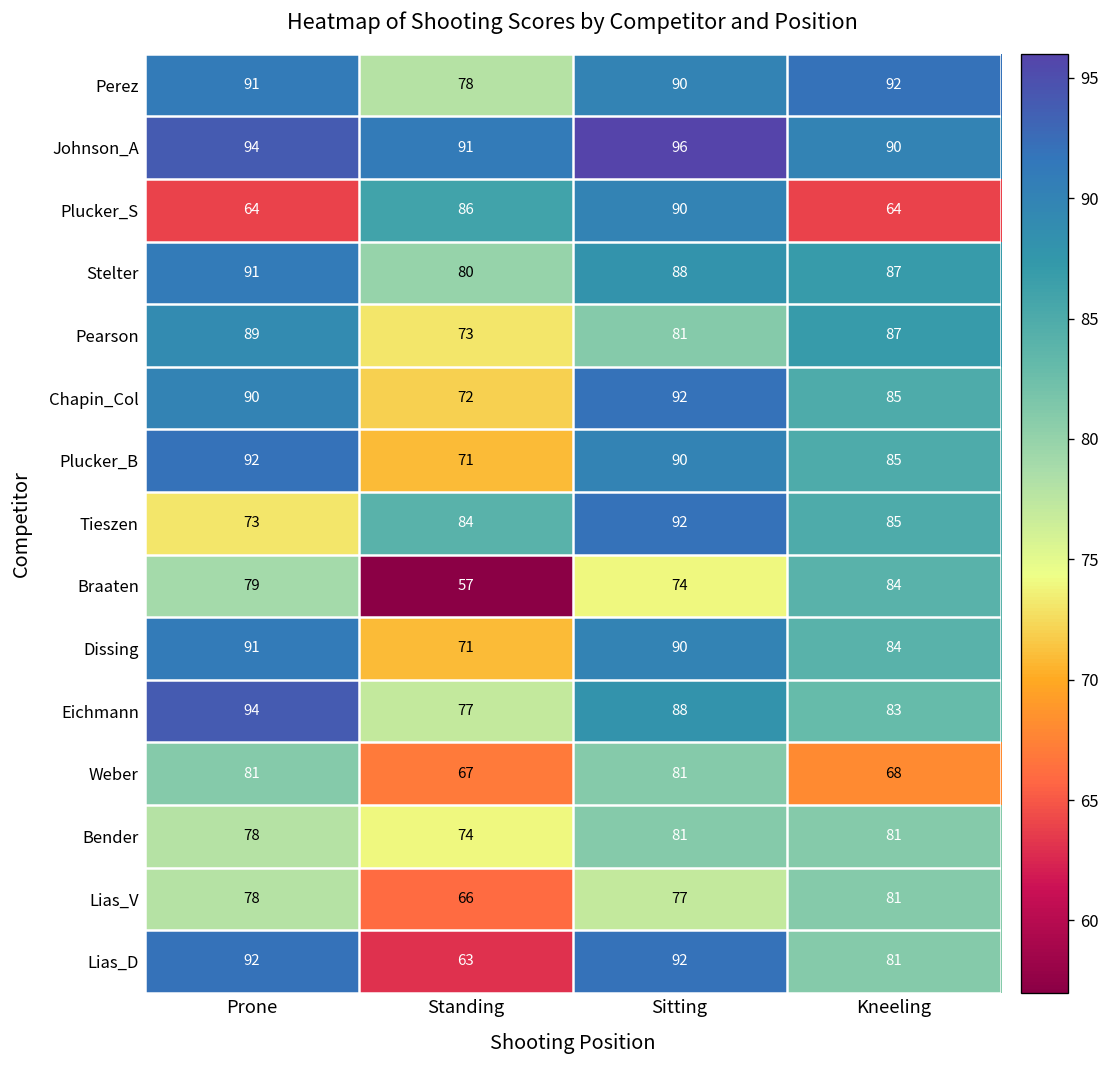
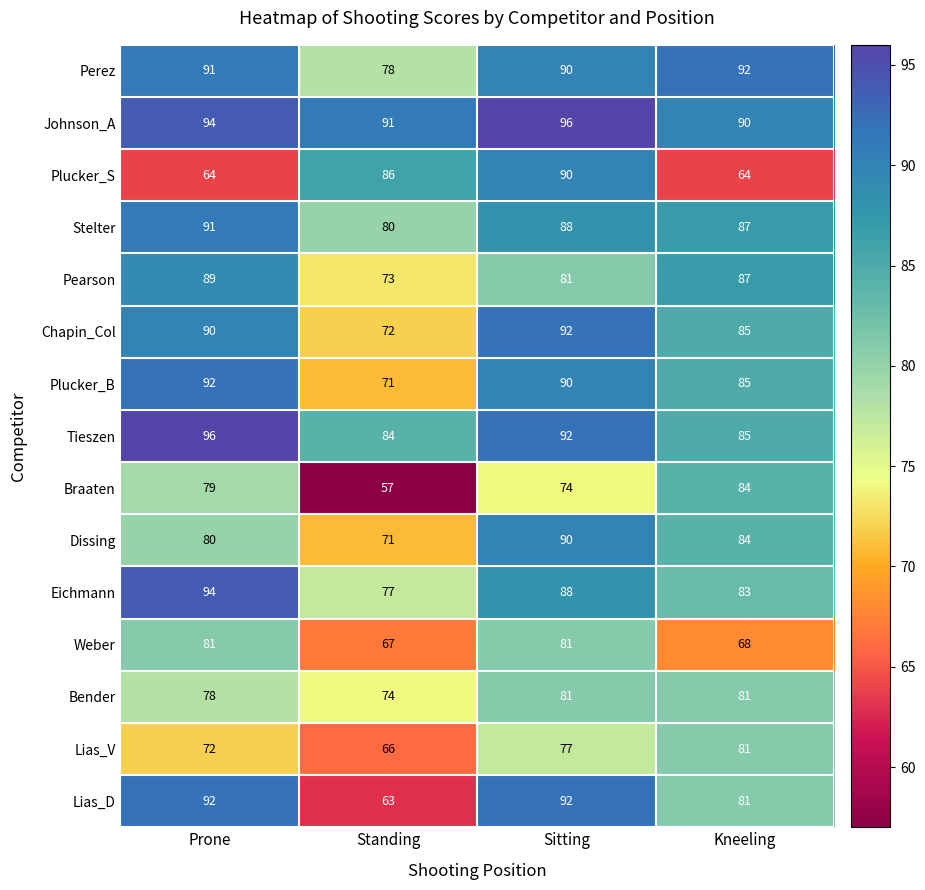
Tieszen, Prone: 73 -> 96
Dissing, Prone: 91 -> 80
Lias_V, Prone: 78 -> 72
